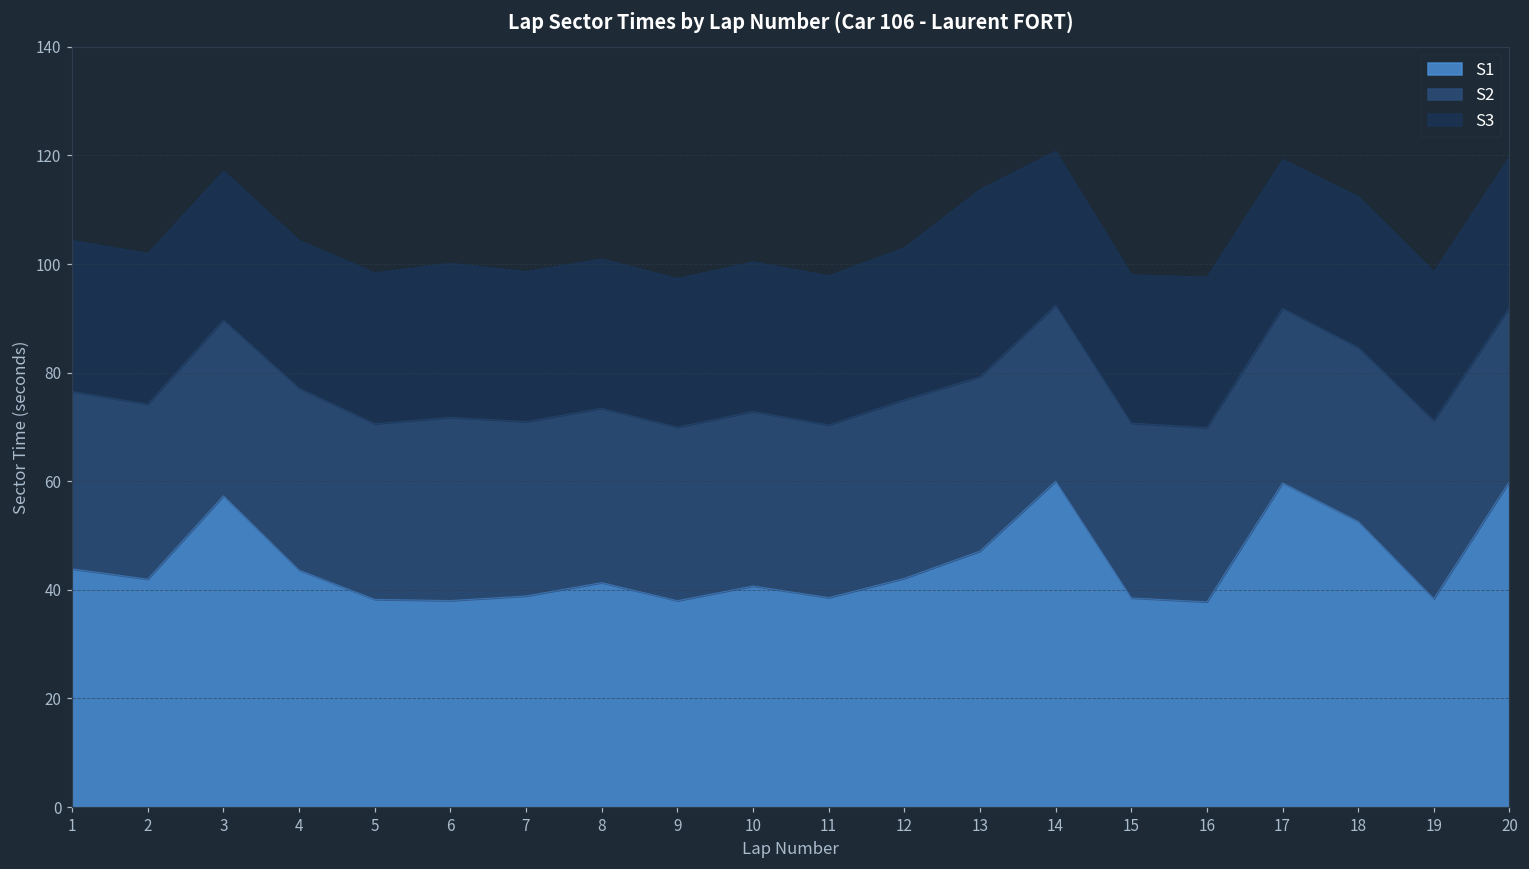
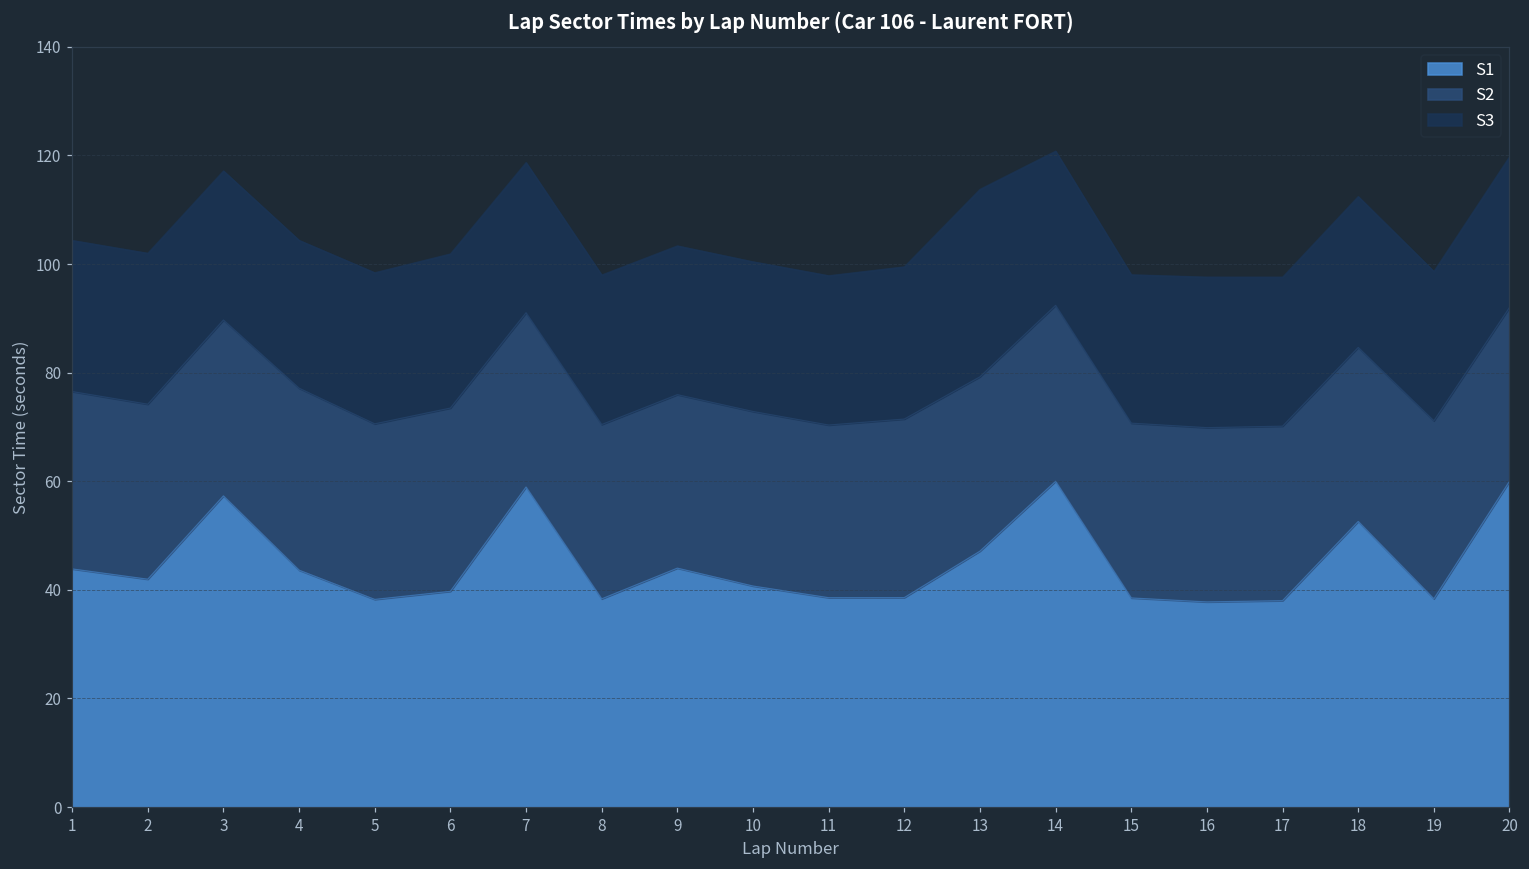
S1, 6: 38 -> 40
S1, 7: 39 -> 59
S1, 8: 41 -> 38
S1, 9: 38 -> 44
S1, 12: 42 -> 39
S1, 17: 60 -> 38
